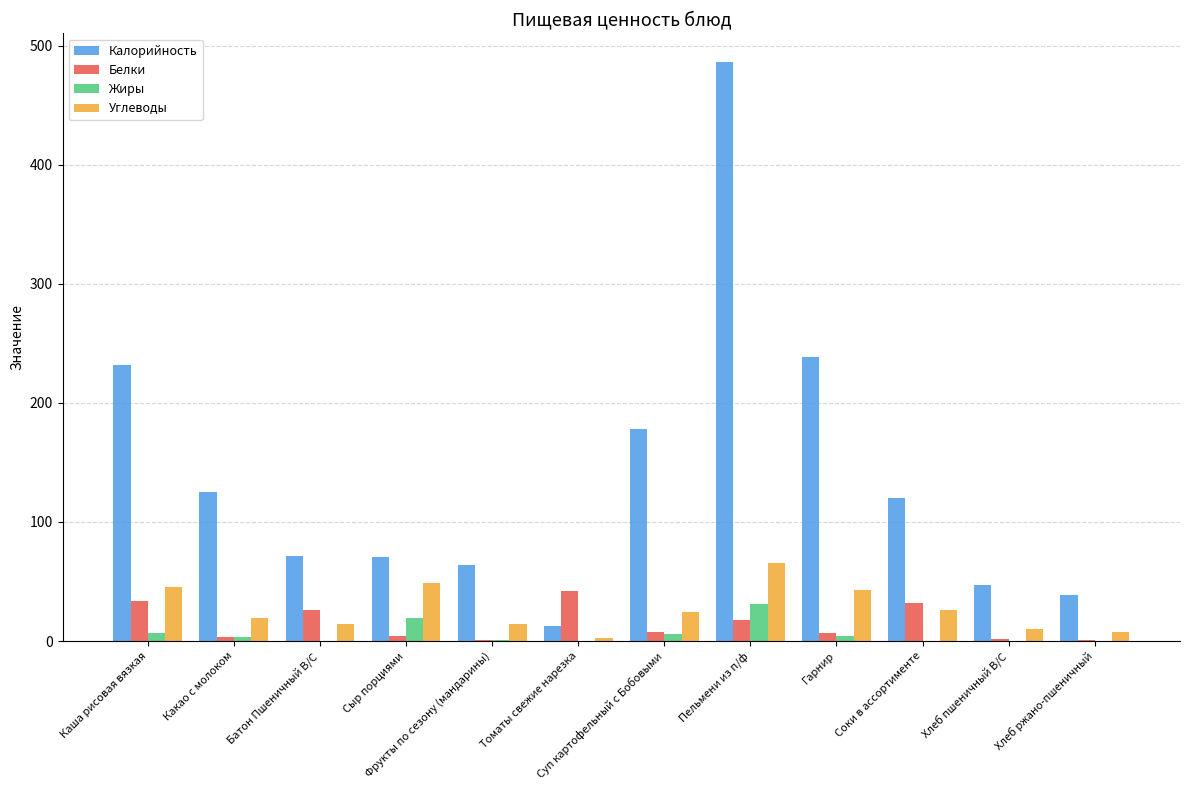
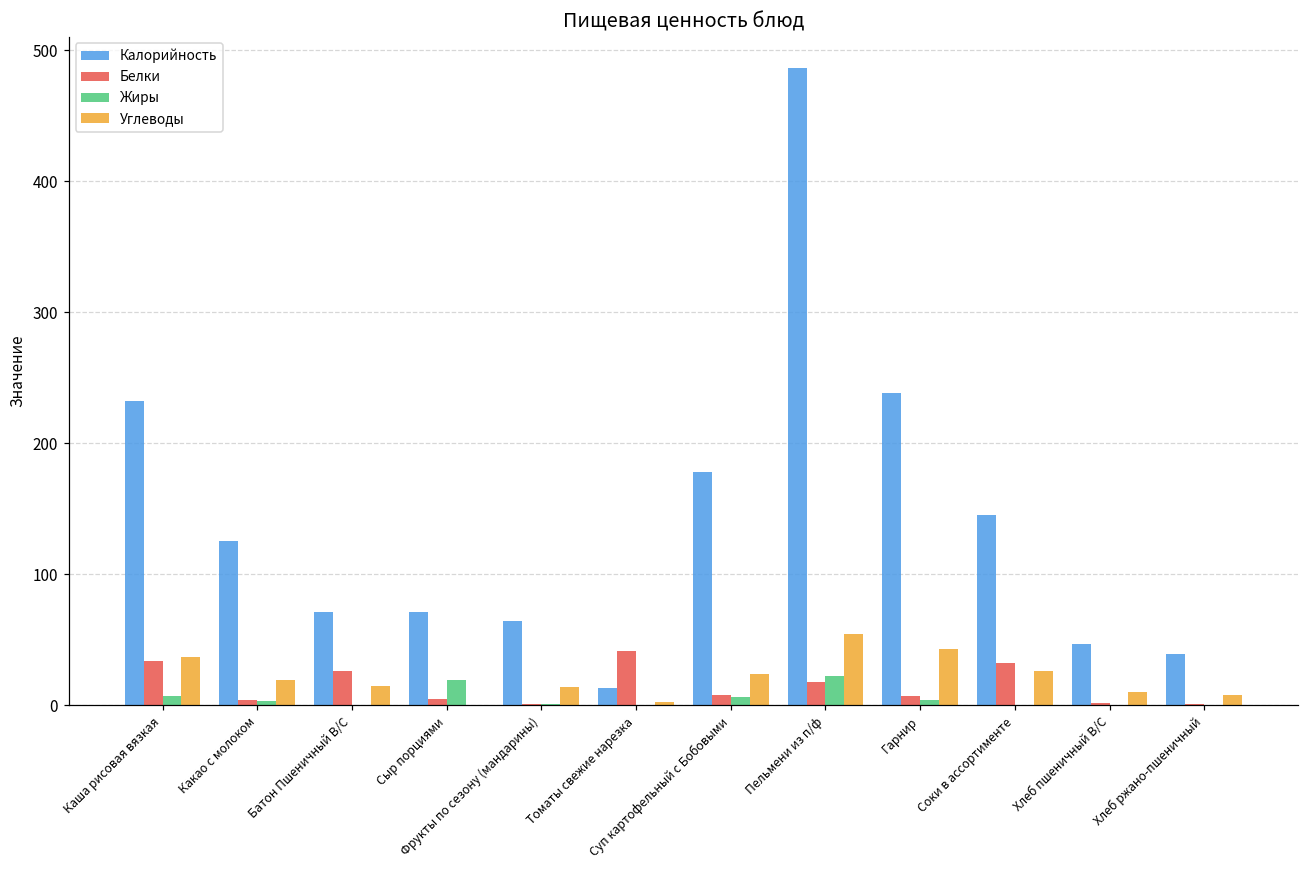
Углеводы, Каша рисовая вязкая: 45 -> 37
Углеводы, Сыр порциями: 49 -> 0
Жиры, Пельмени из п/ф: 31 -> 22
Углеводы, Пельмени из п/ф: 66 -> 54
Калорийность, Соки в ассортименте: 120 -> 145
